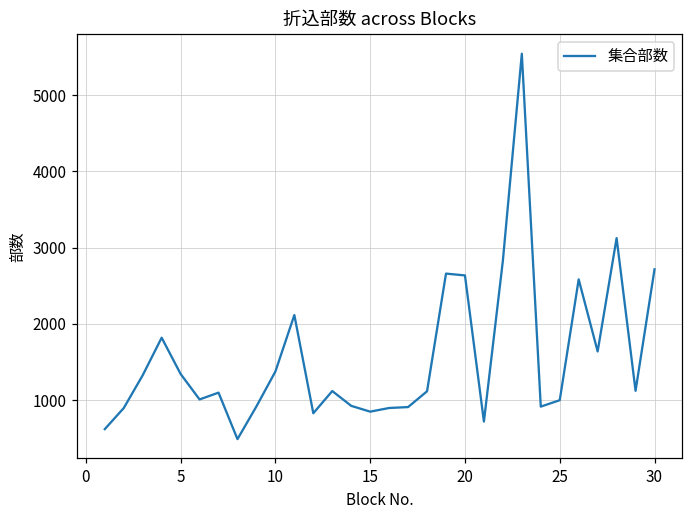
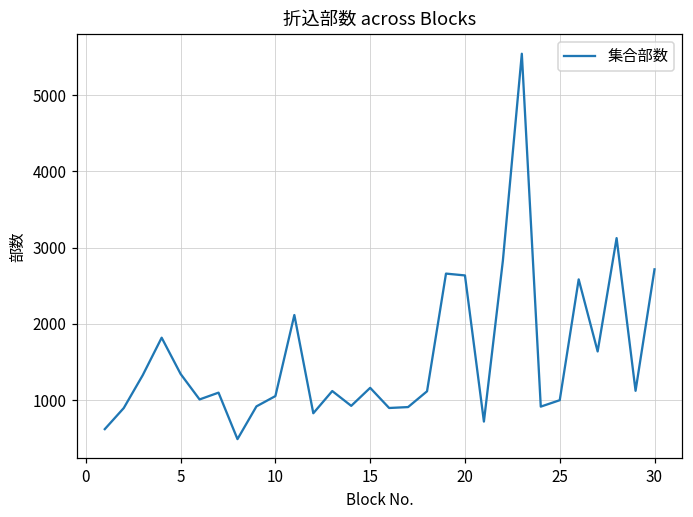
10: 1400 -> 1100
15: 900 -> 1200
